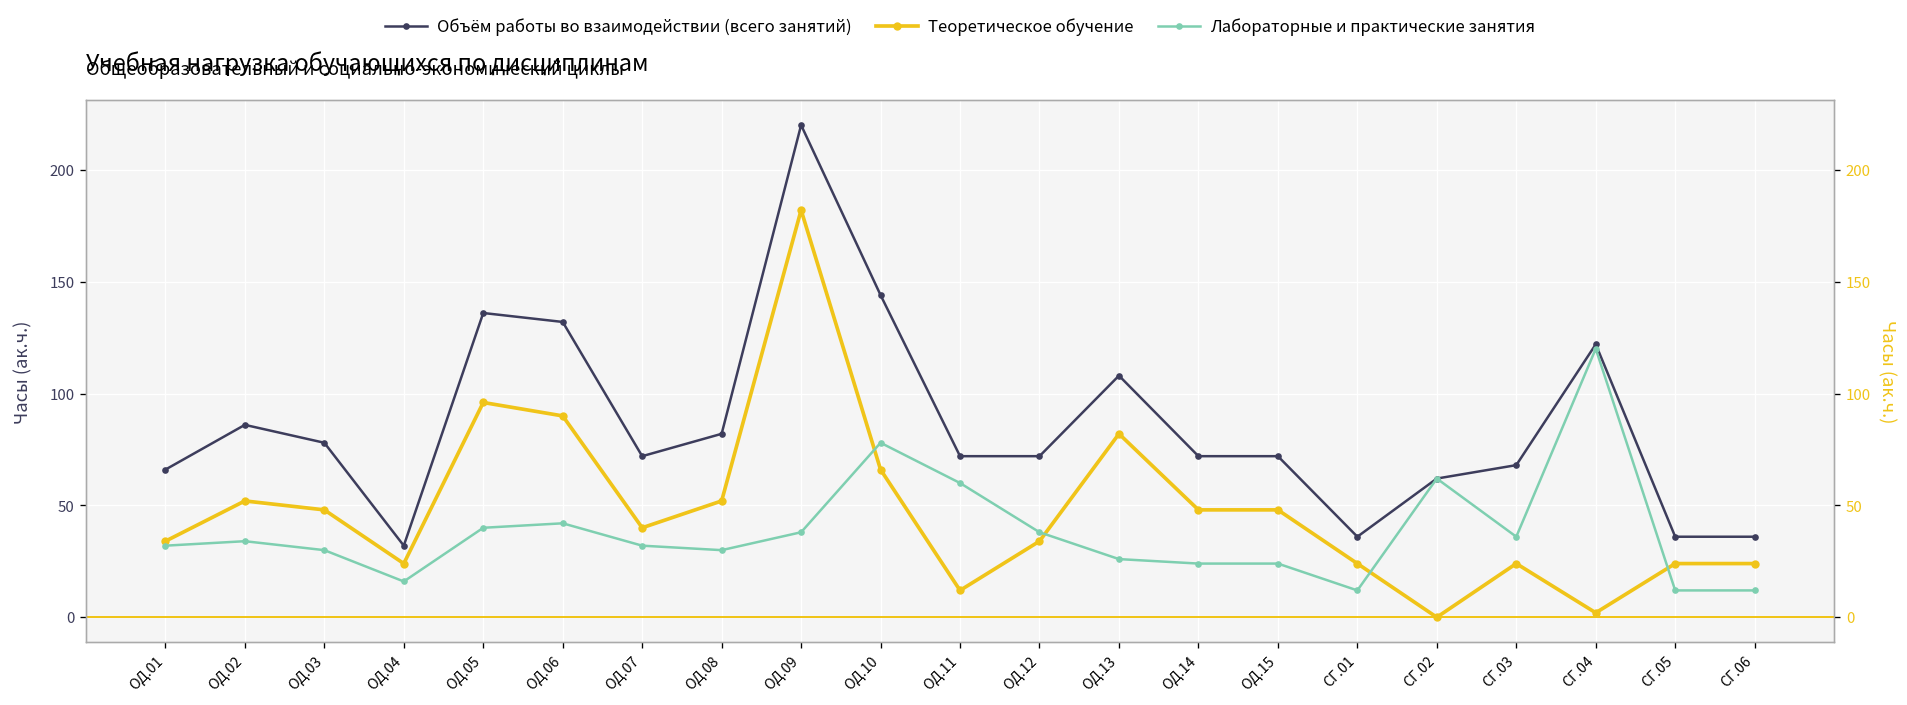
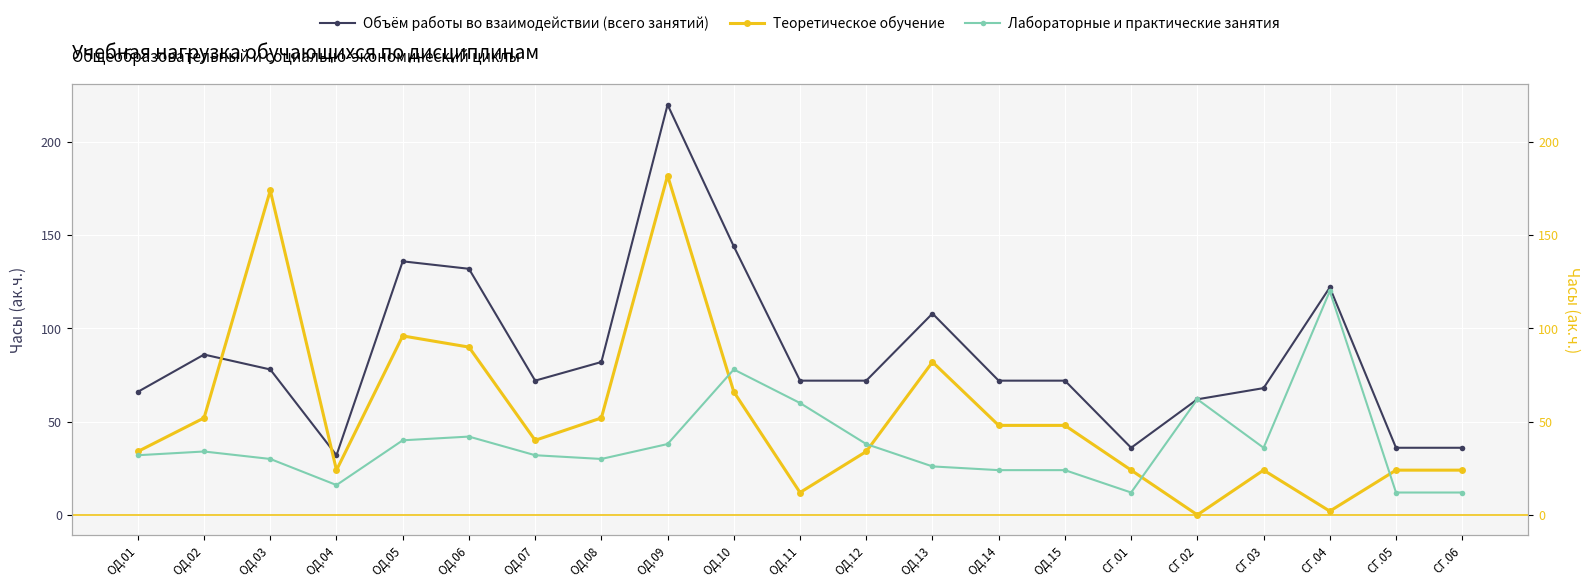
Теоретическое обучение, ОД.03: 48 -> 174
